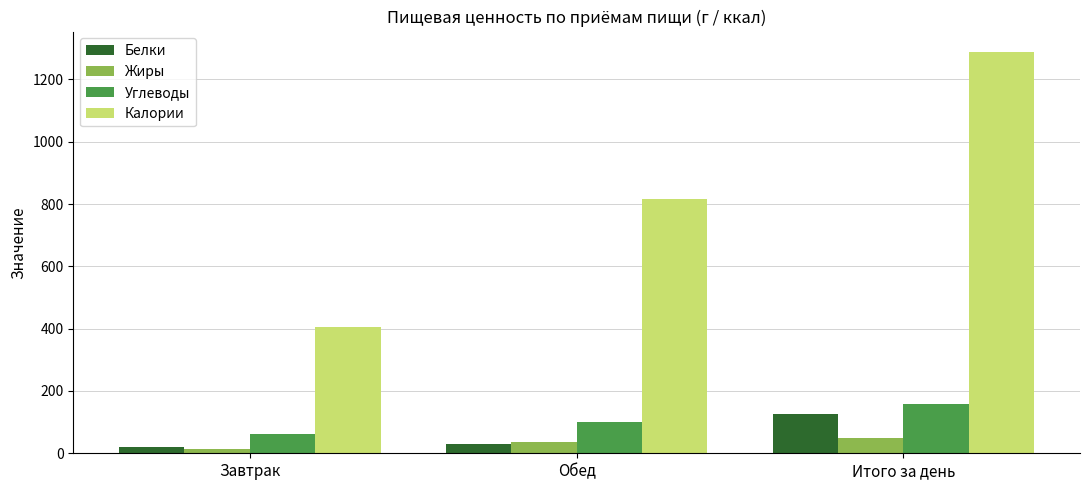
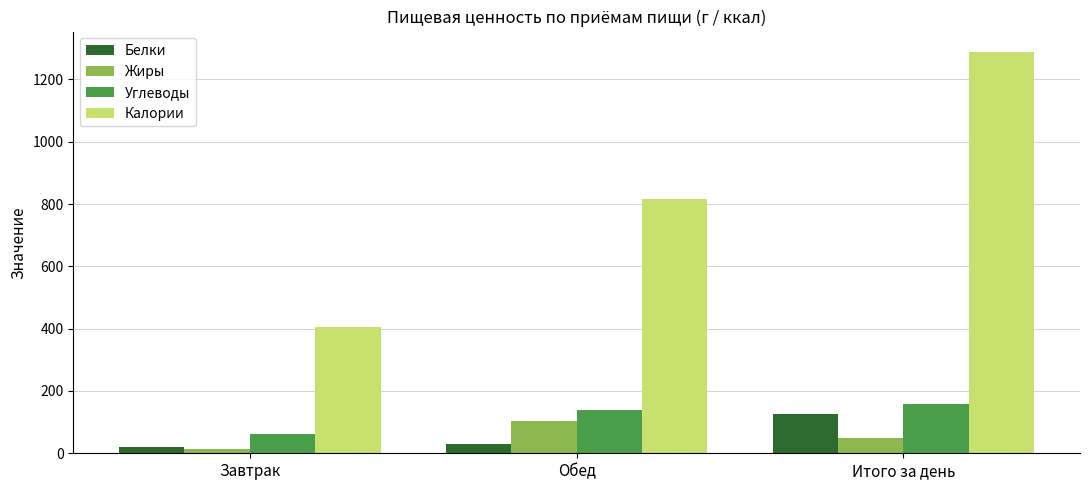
Жиры, Обед: 40 -> 100
Углеводы, Обед: 100 -> 140
